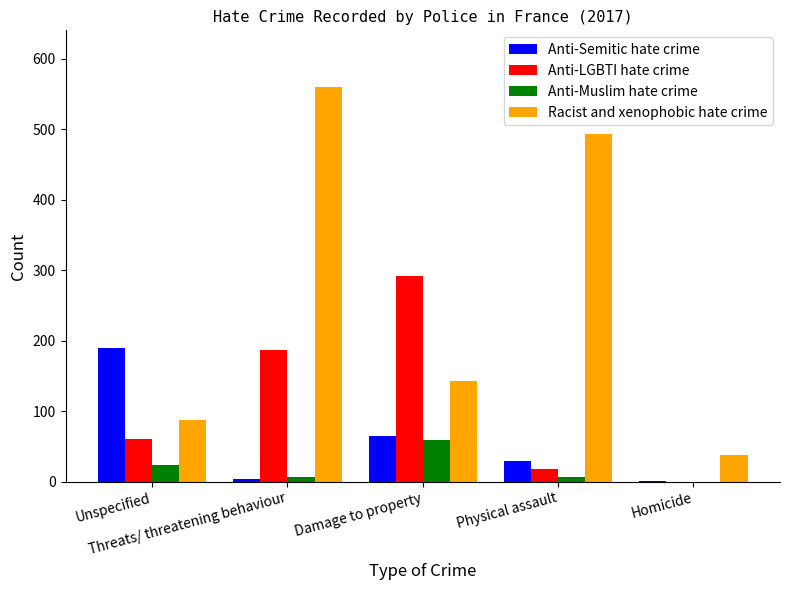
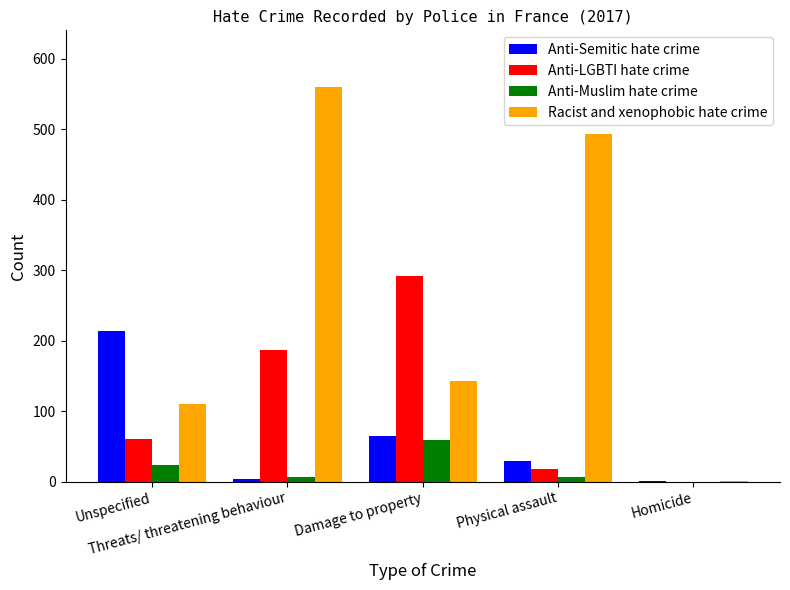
Anti-Semitic hate crime, Unspecified: 190 -> 210
Racist and xenophobic hate crime, Unspecified: 90 -> 110
Racist and xenophobic hate crime, Homicide: 40 -> 0
